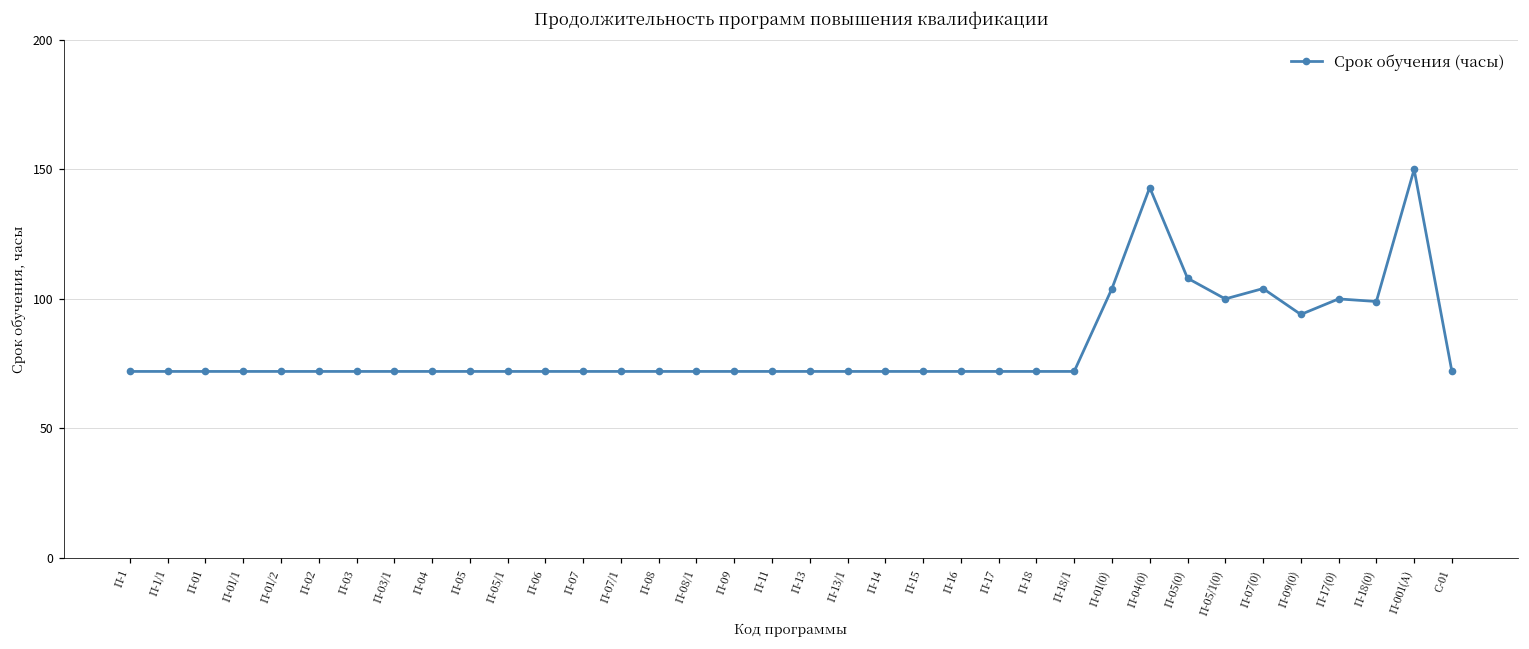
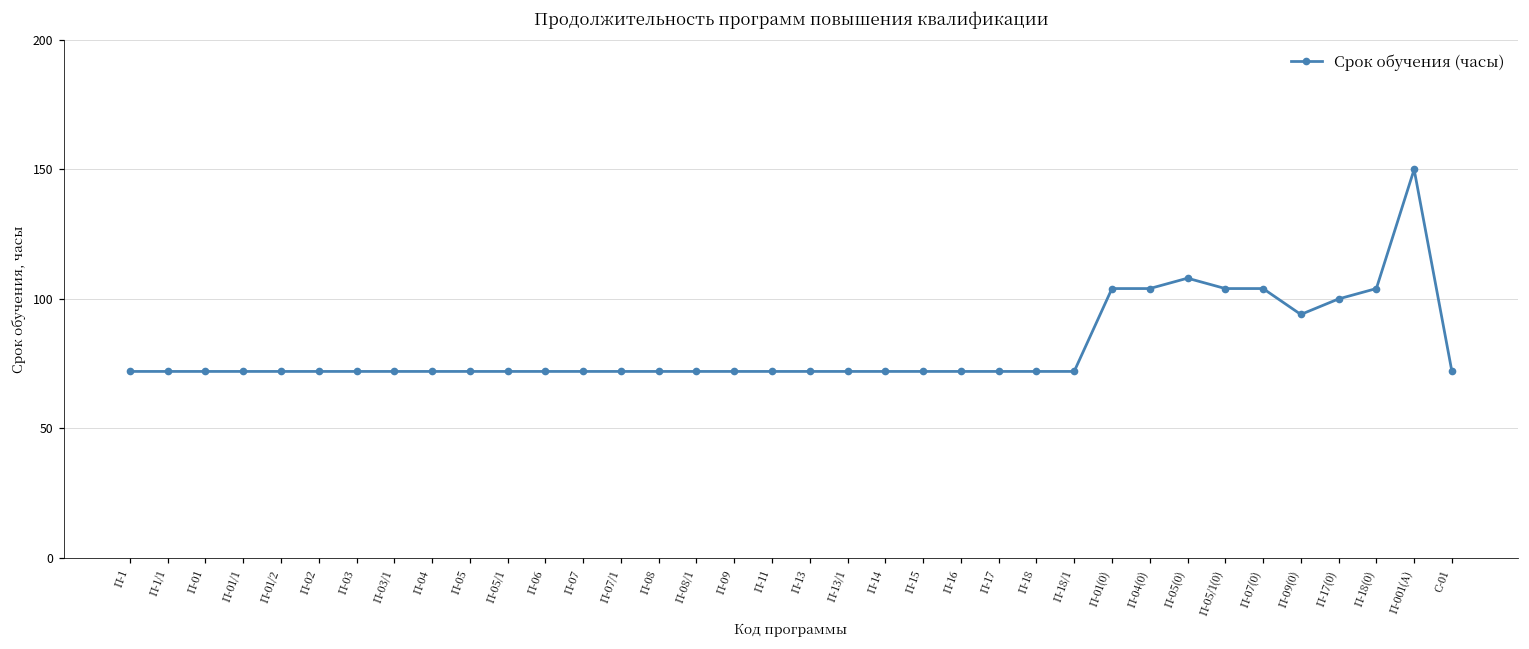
П-04(0): 143 -> 104
П-05/1(0): 100 -> 104
П-18(0): 99 -> 104
